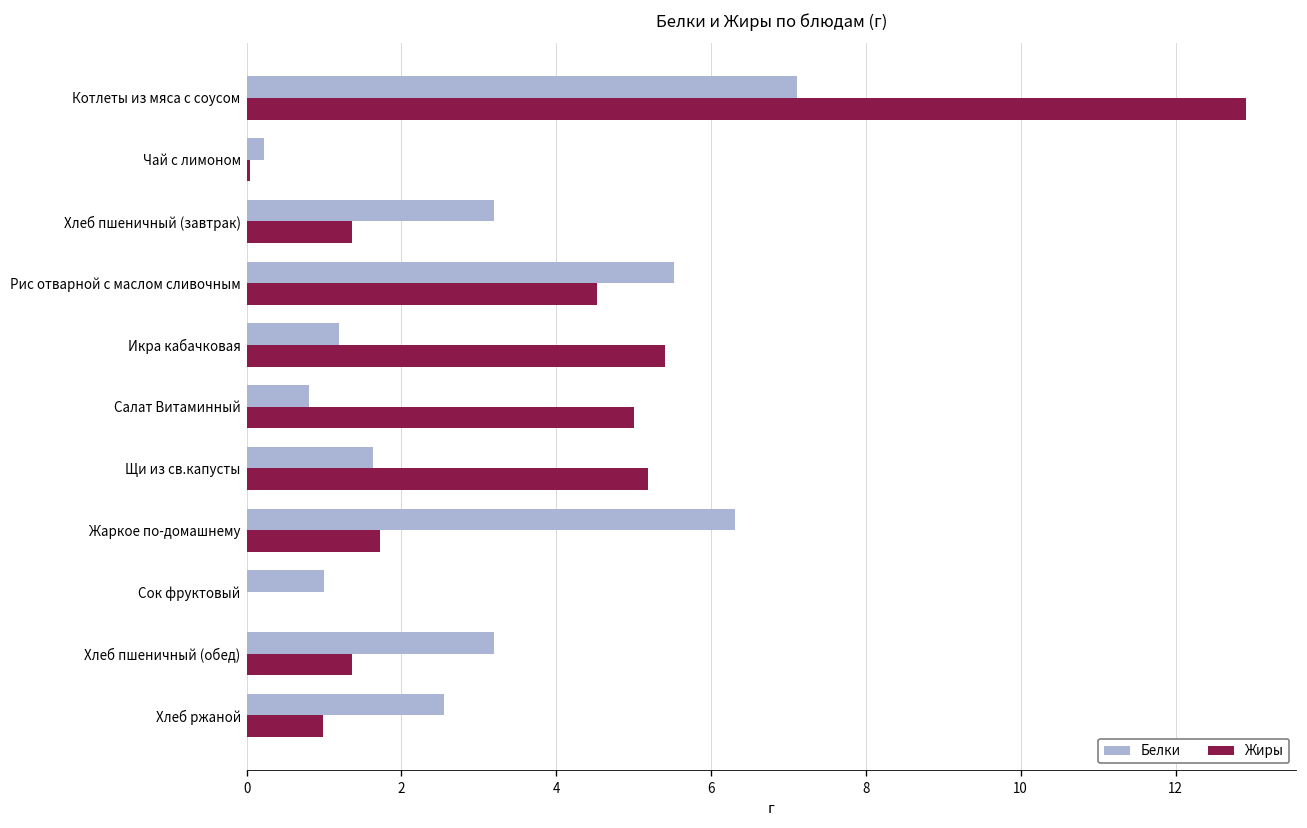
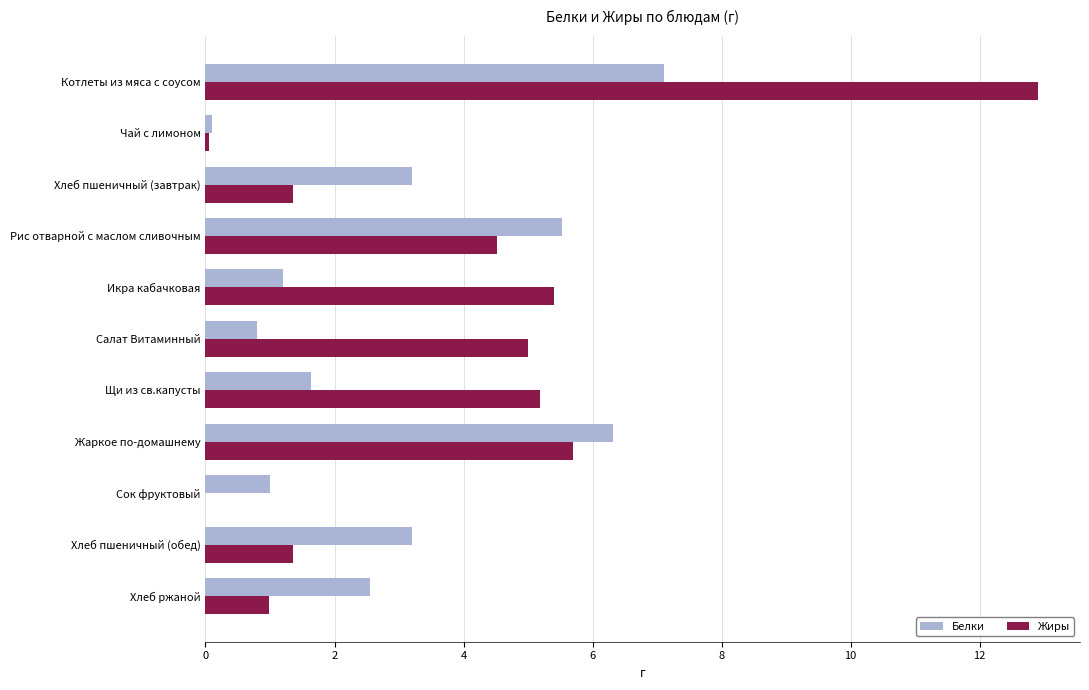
Белки, Чай с лимоном: 0.2 -> 0.1
Жиры, Жаркое по-домашнему: 1.7 -> 5.7
